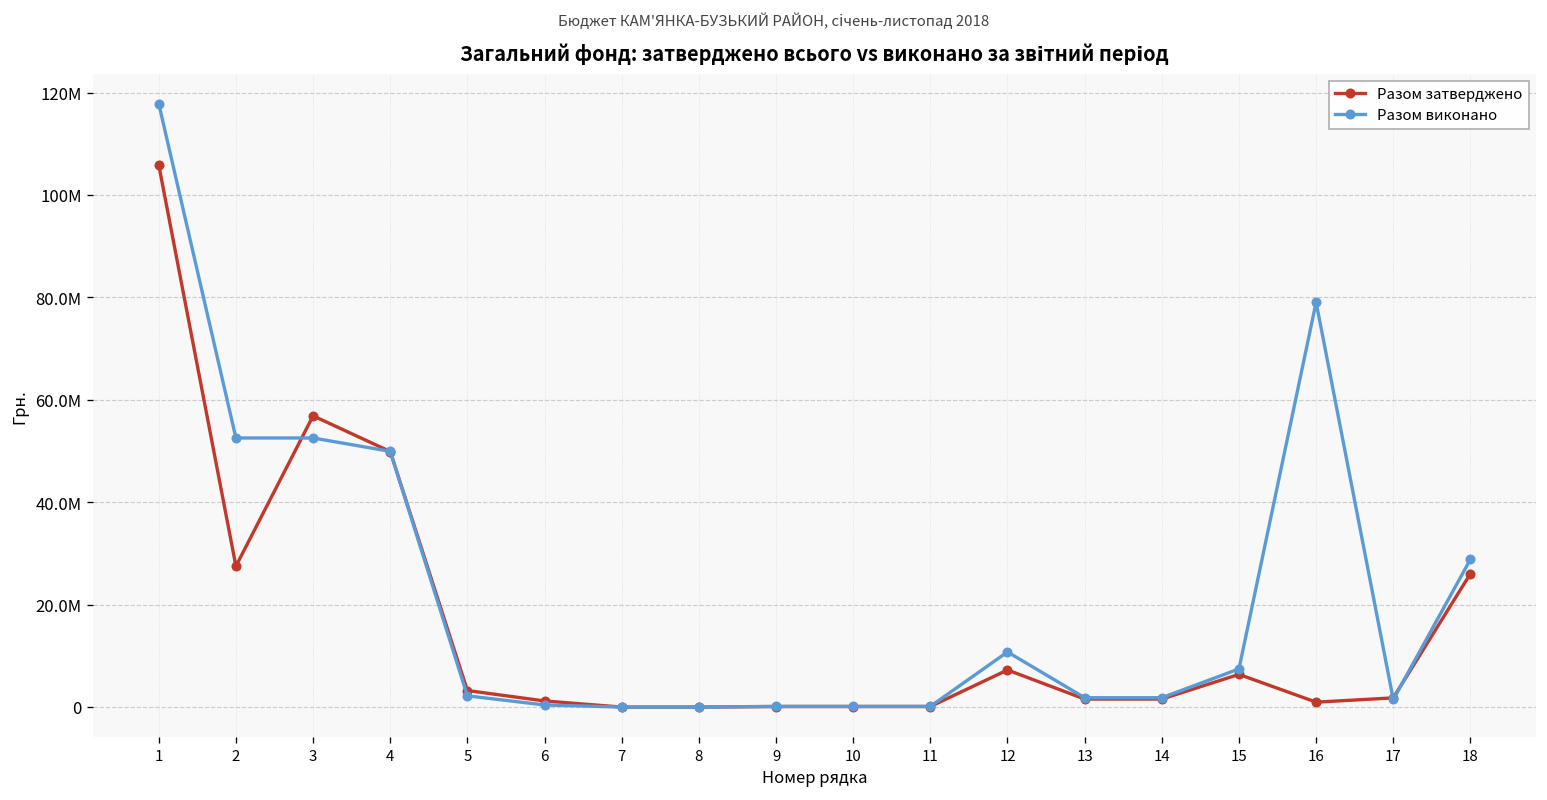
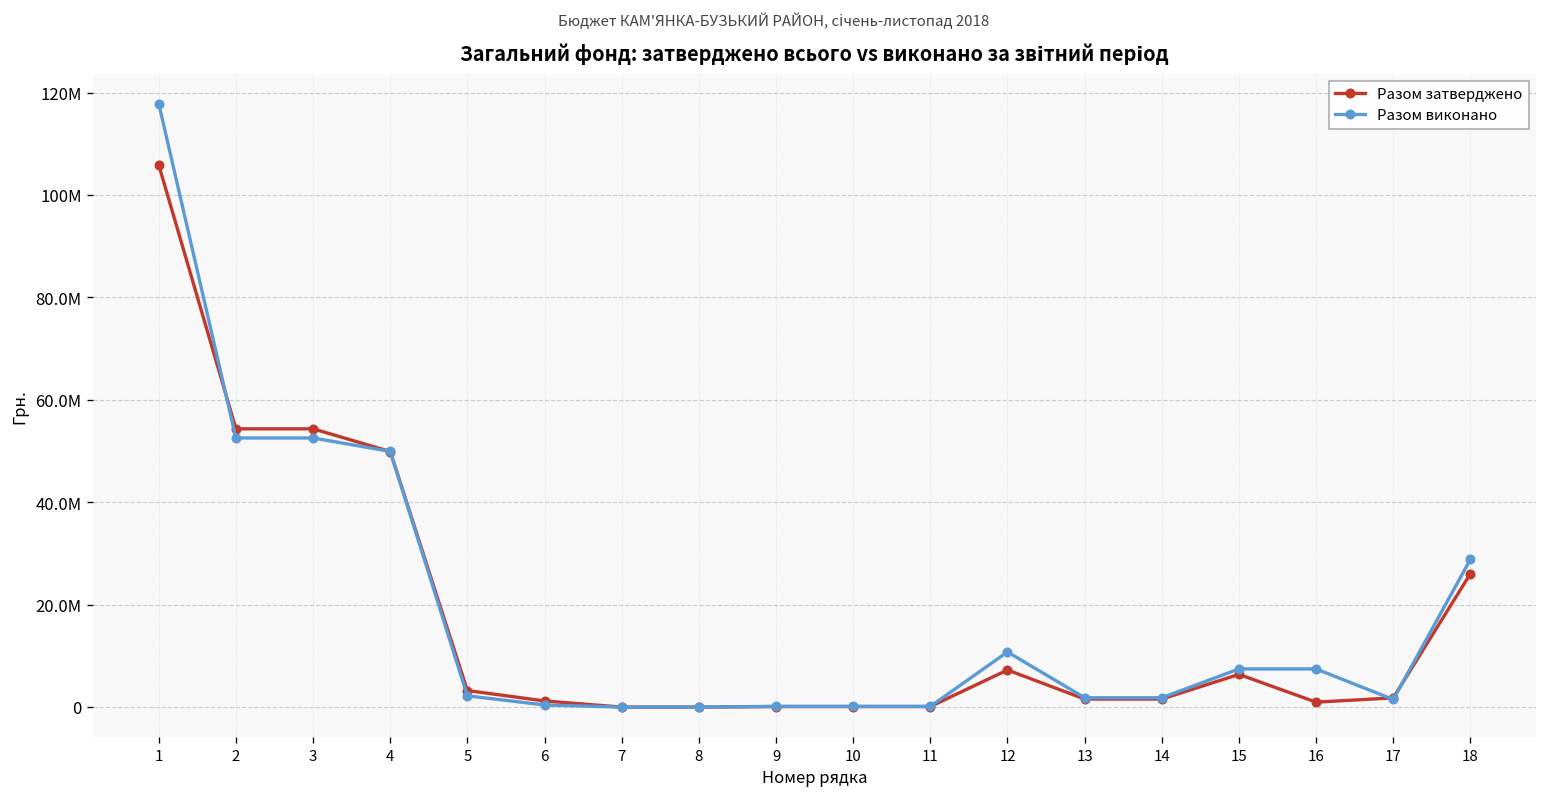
Разом затверджено, 2: 28000000 -> 54000000
Разом затверджено, 3: 57000000 -> 54000000
Разом виконано, 16: 79000000 -> 7000000
